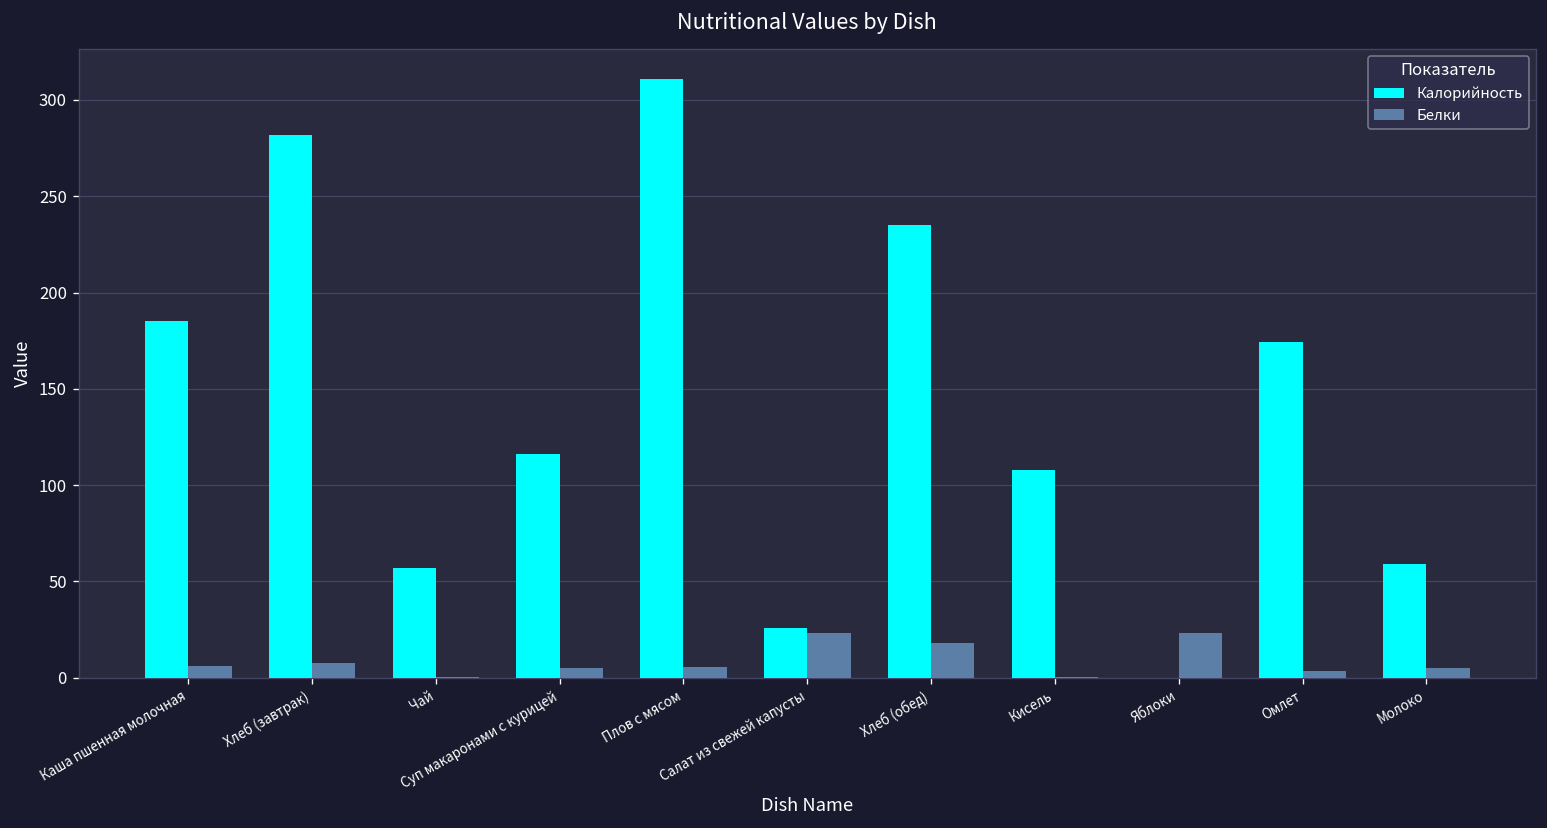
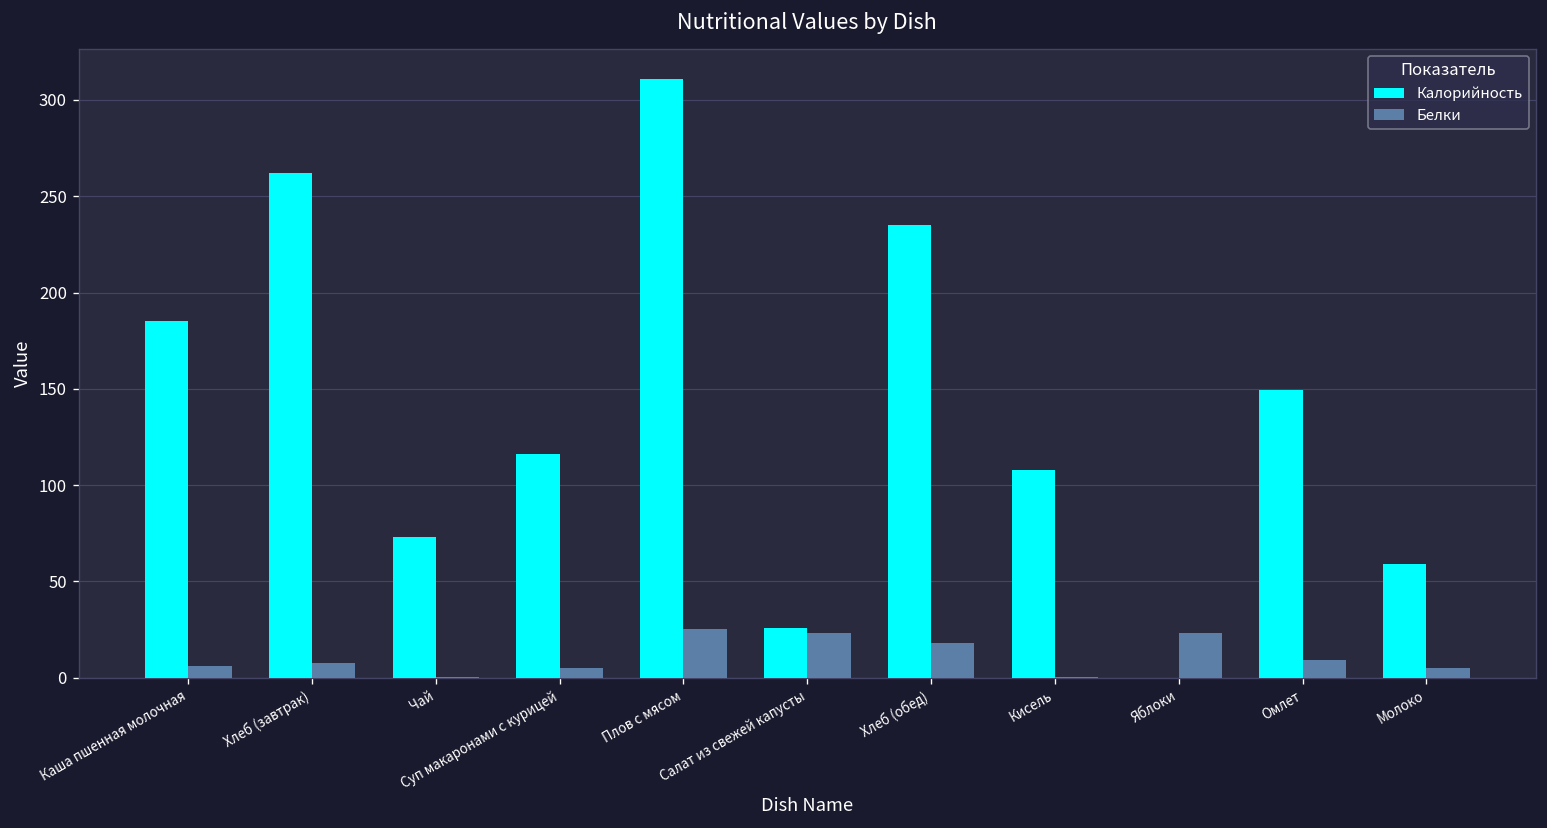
Калорийность, Хлеб (завтрак): 282 -> 262
Калорийность, Чай: 57 -> 73
Белки, Плов с мясом: 6 -> 25
Калорийность, Омлет: 175 -> 149
Белки, Омлет: 4 -> 9
